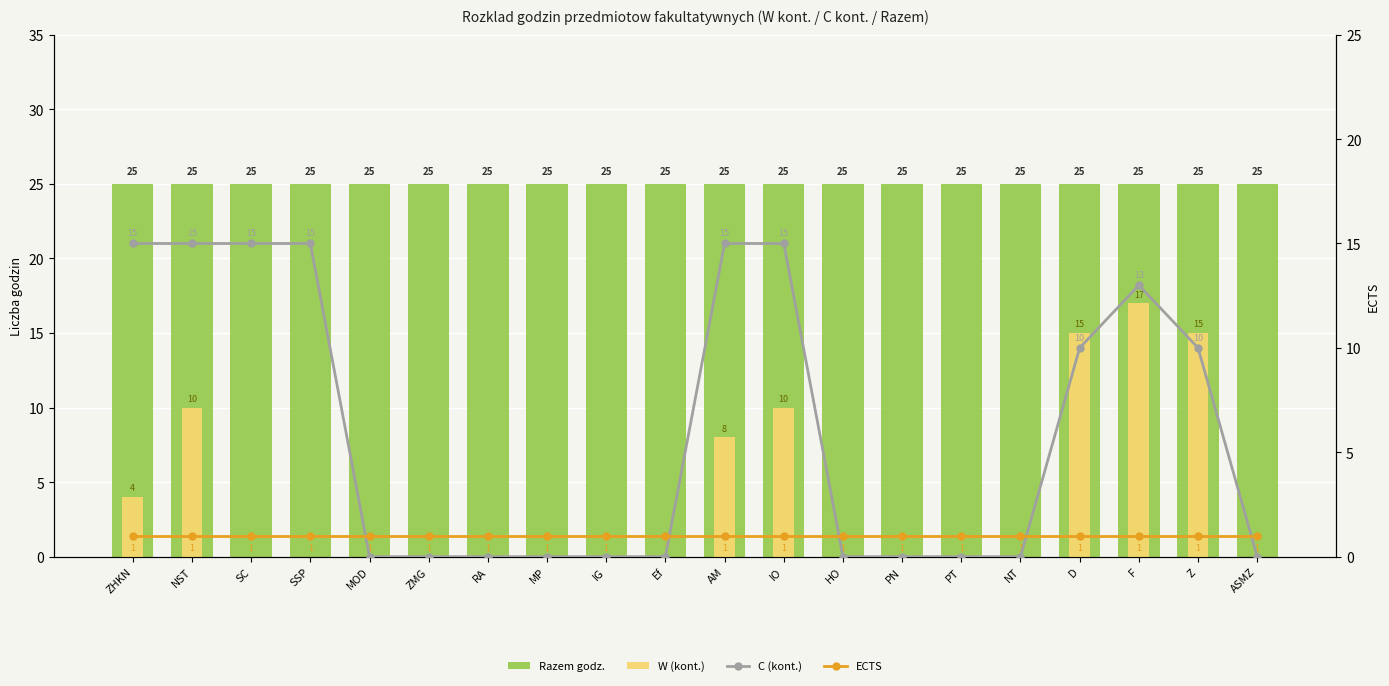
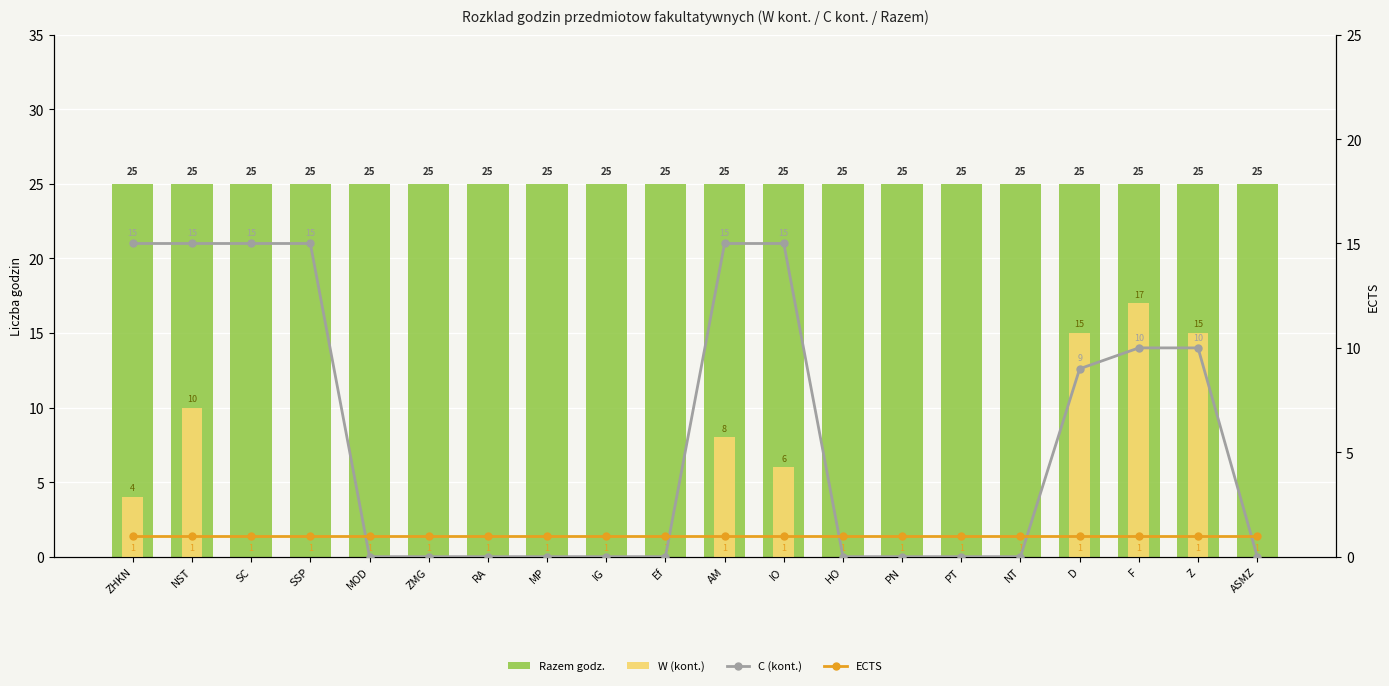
W (kont.), IO: 10 -> 6
C (kont.), D: 10 -> 9
C (kont.), F: 13 -> 10
